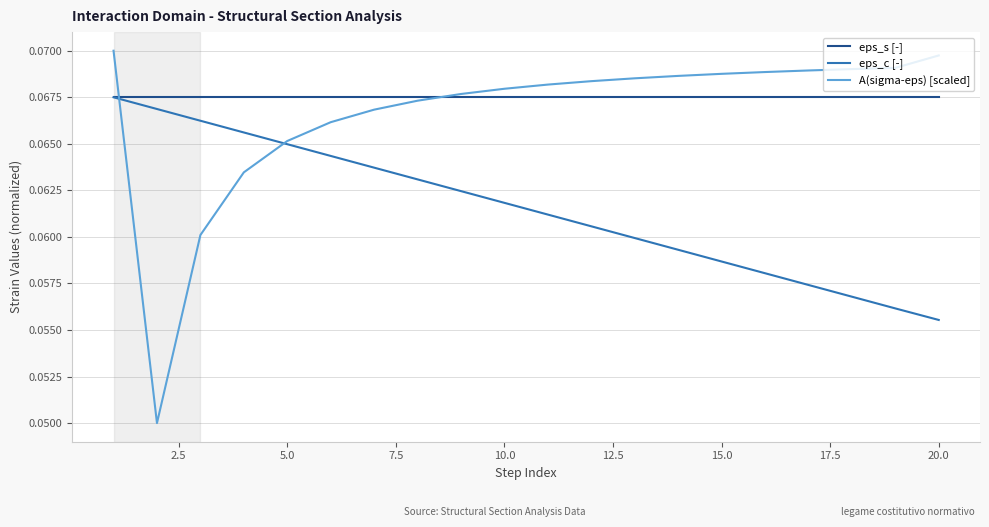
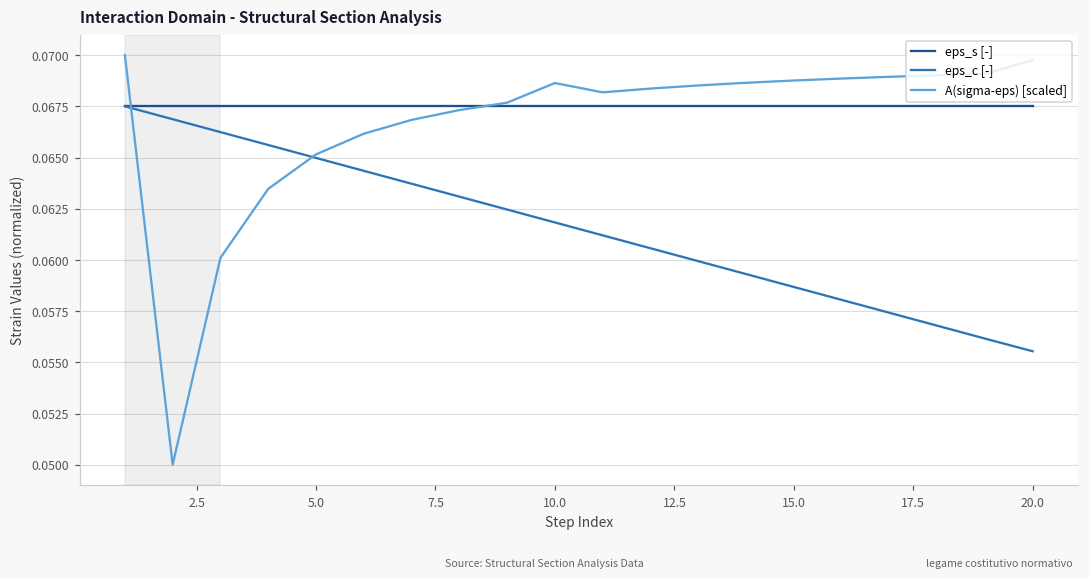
A(sigma-eps) [scaled], 10.0: 0.0680 -> 0.0686
